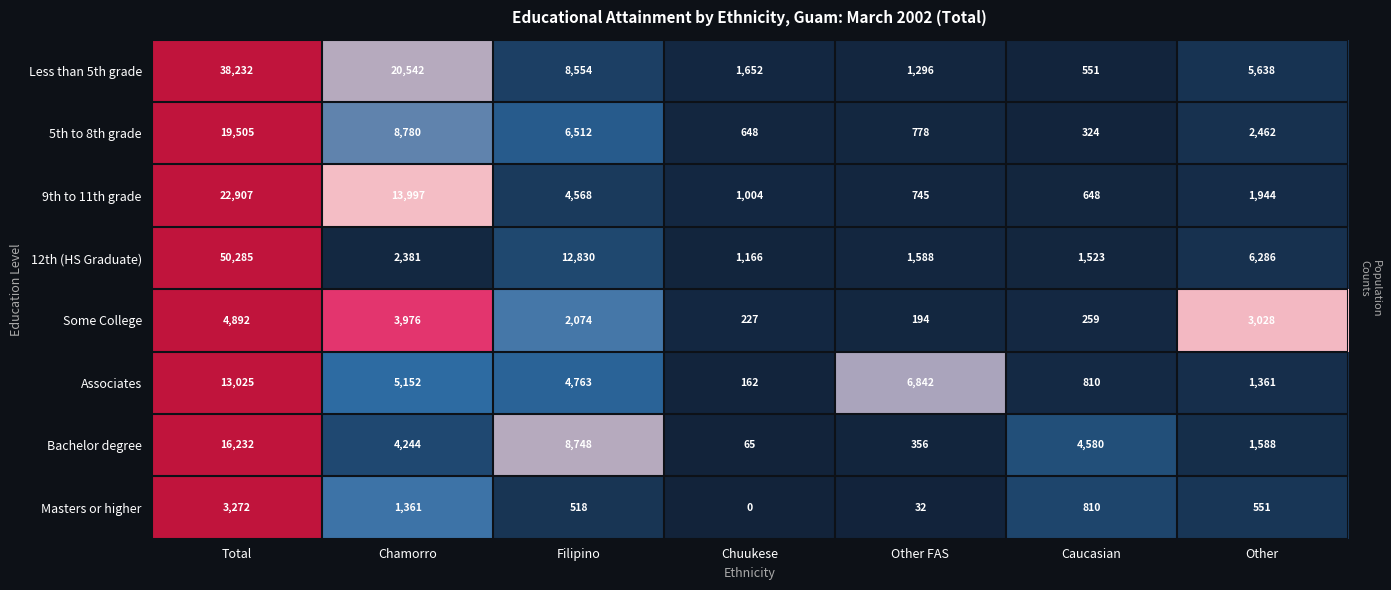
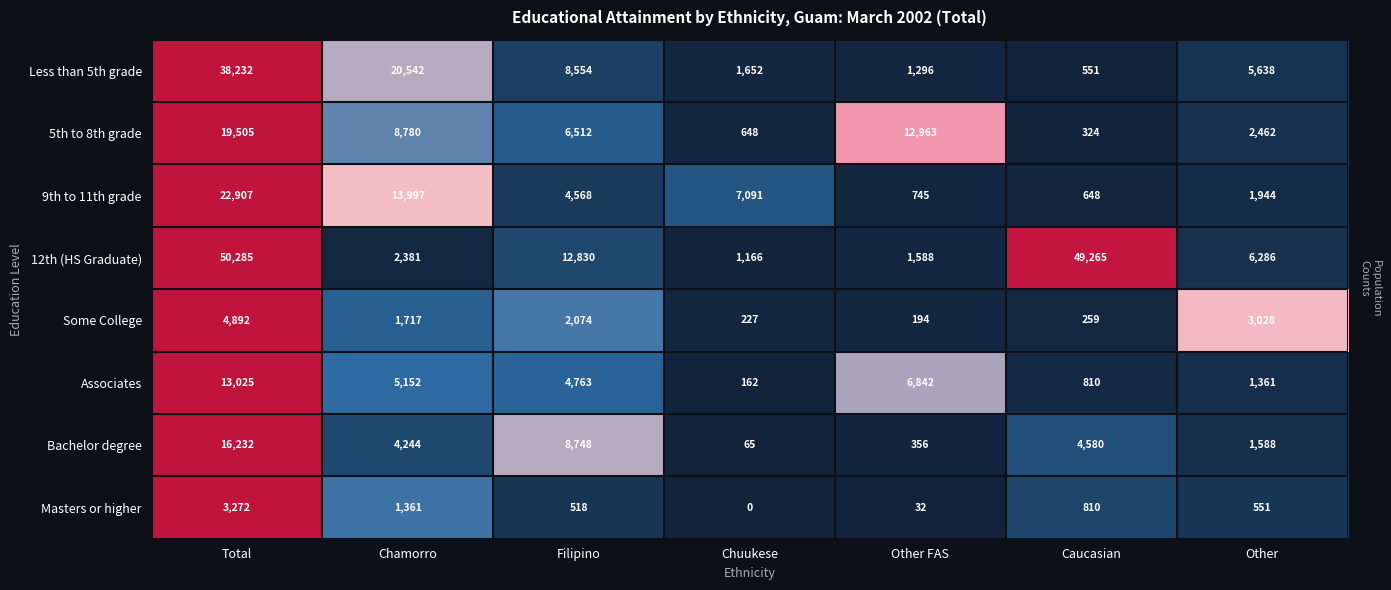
5th to 8th grade, Other FAS: 778 -> 12,963
9th to 11th grade, Chuukese: 1,004 -> 7,091
12th (HS Graduate), Caucasian: 1,523 -> 49,265
Some College, Chamorro: 3,976 -> 1,717
